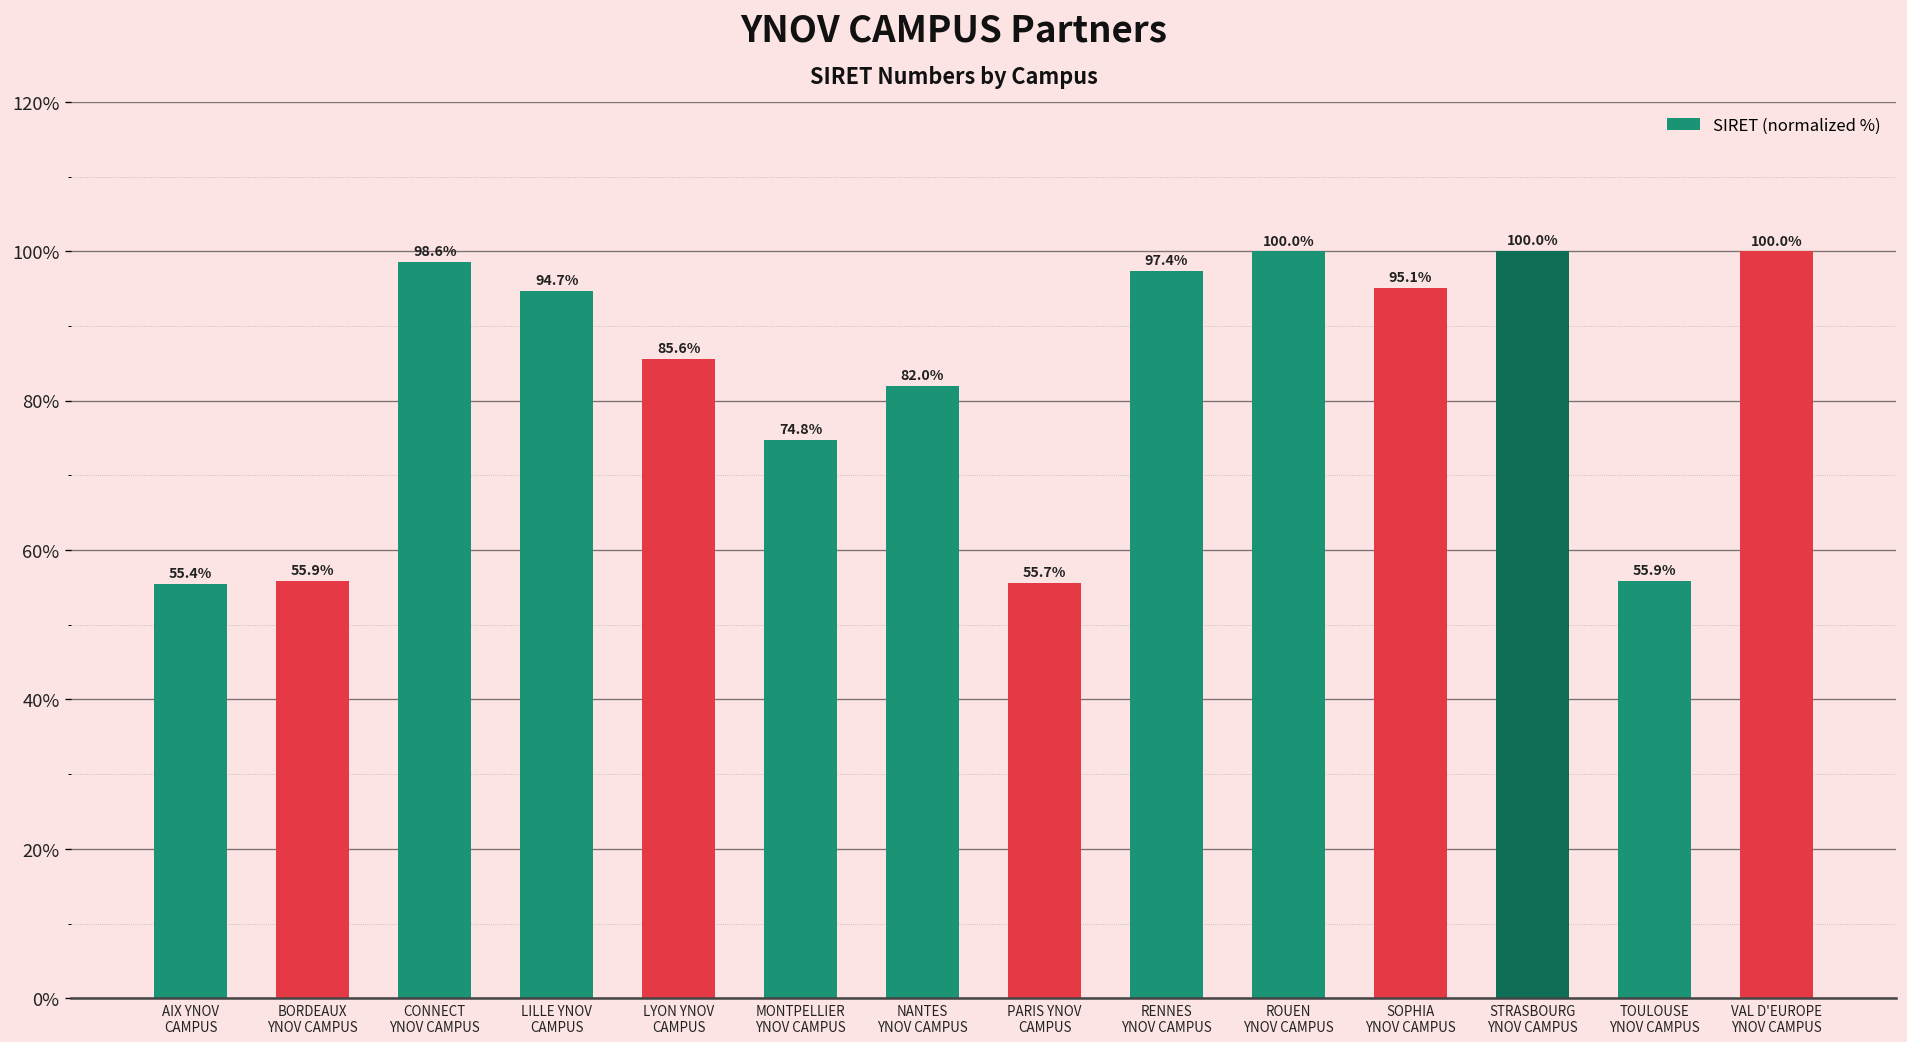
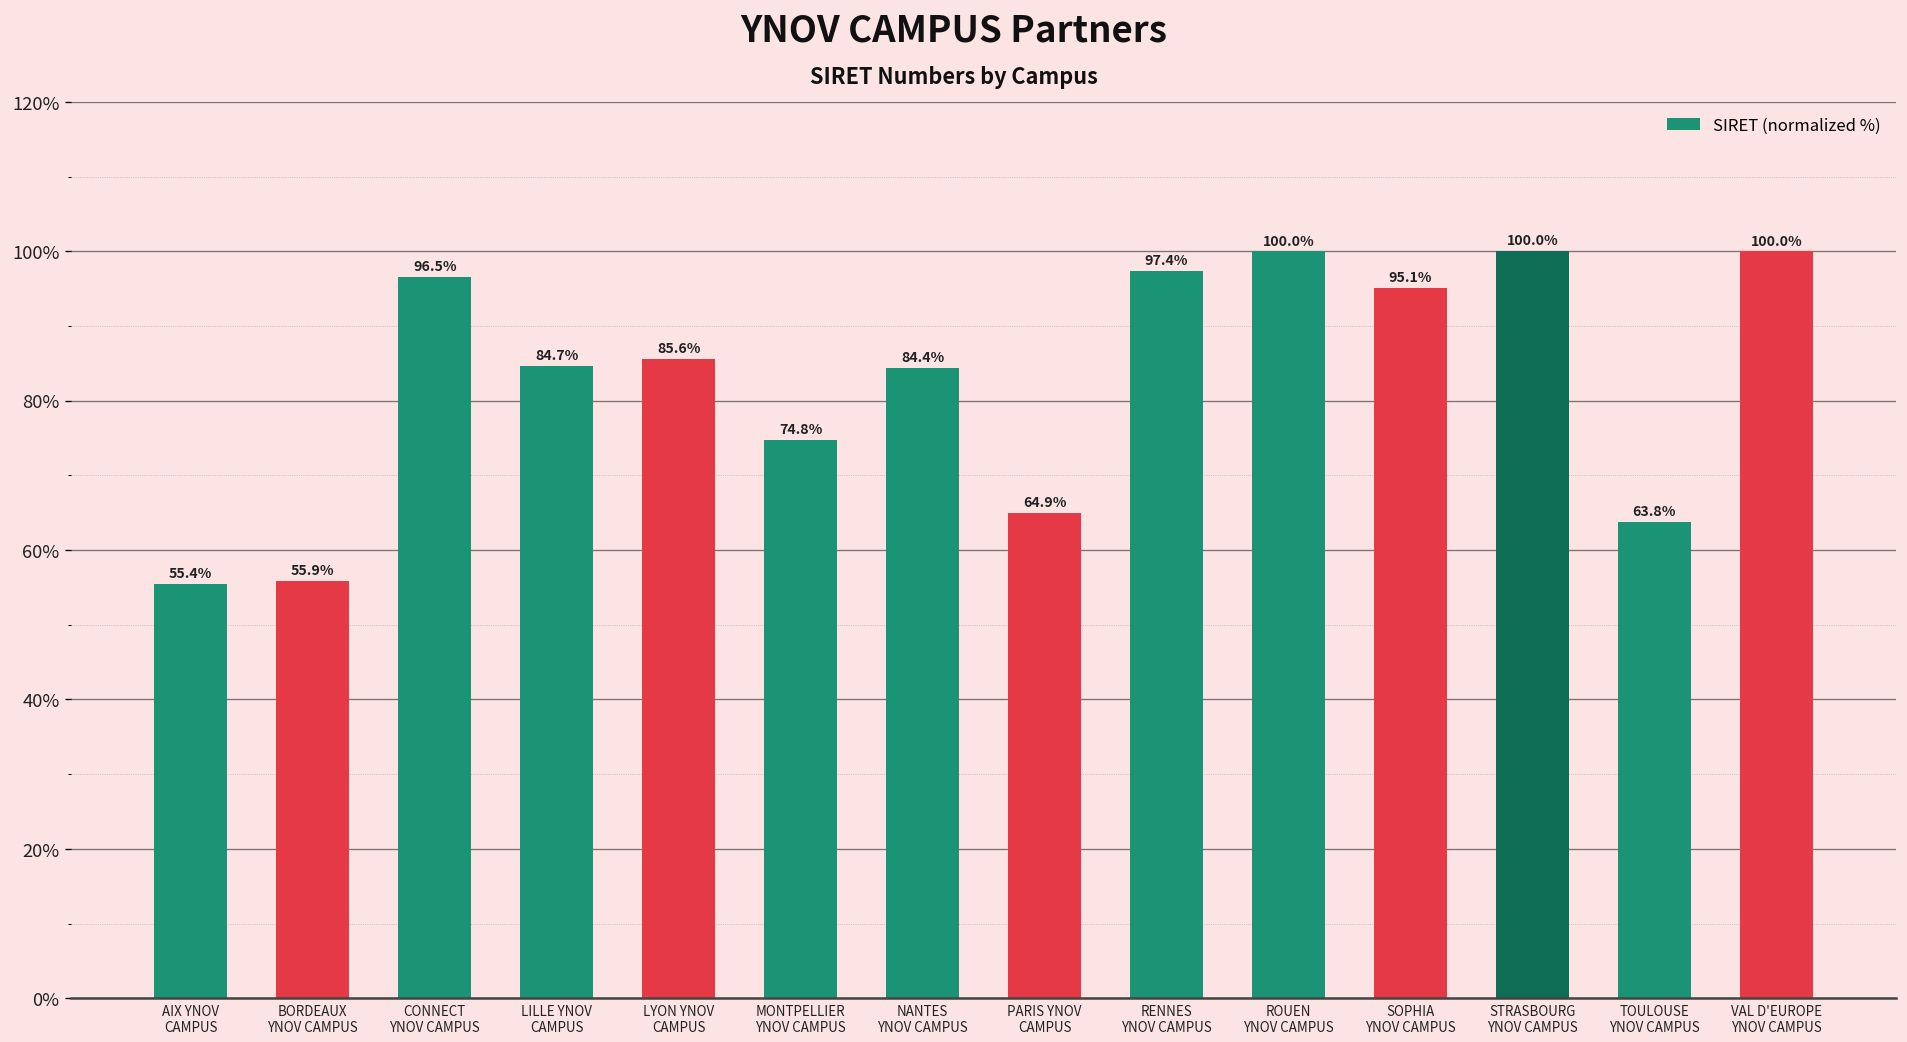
CONNECT YNOV CAMPUS: 98.6% -> 96.5%
LILLE YNOV CAMPUS: 94.7% -> 84.7%
NANTES YNOV CAMPUS: 82.0% -> 84.4%
PARIS YNOV CAMPUS: 55.7% -> 64.9%
TOULOUSE YNOV CAMPUS: 55.9% -> 63.8%
